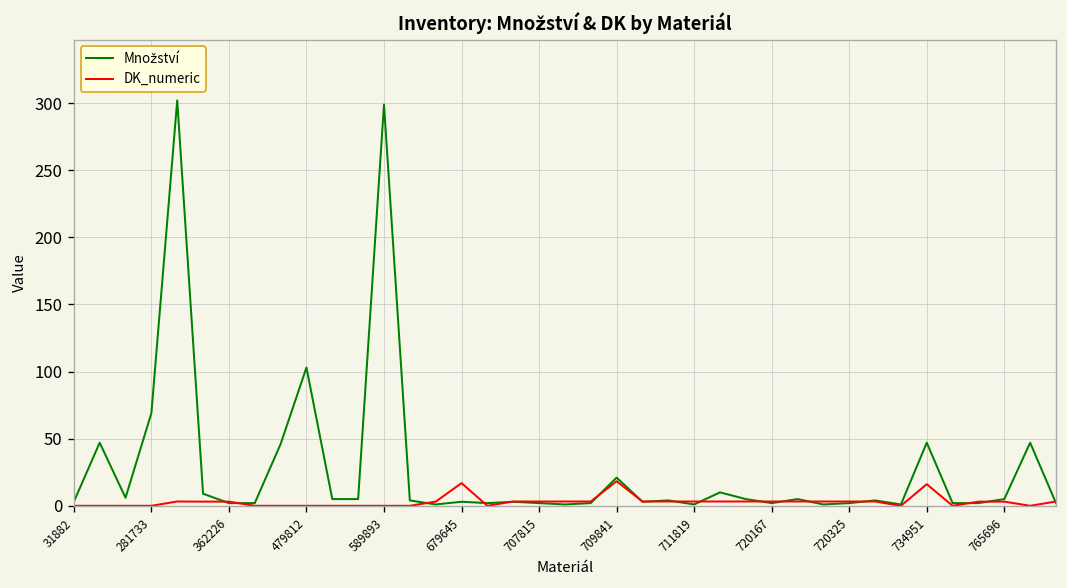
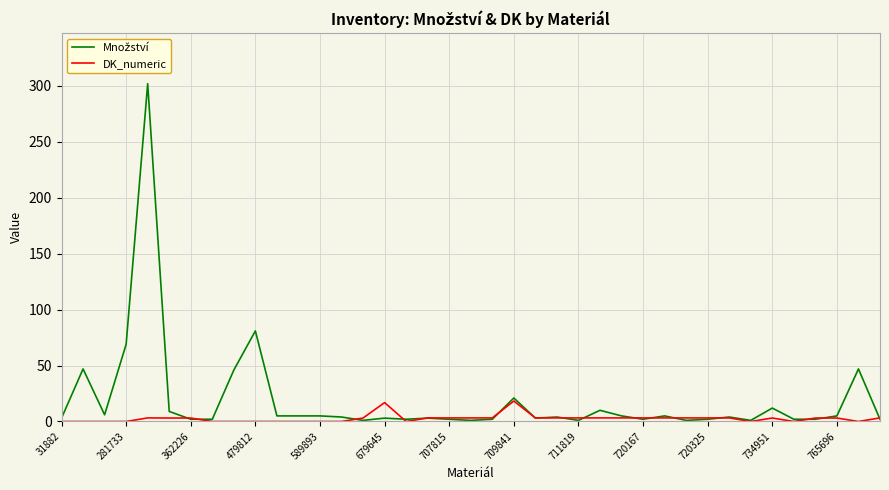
Množství, 479812: 103 -> 81
Množství, 589893: 299 -> 5
Množství, 734951: 47 -> 12
DK_numeric, 734951: 16 -> 3
